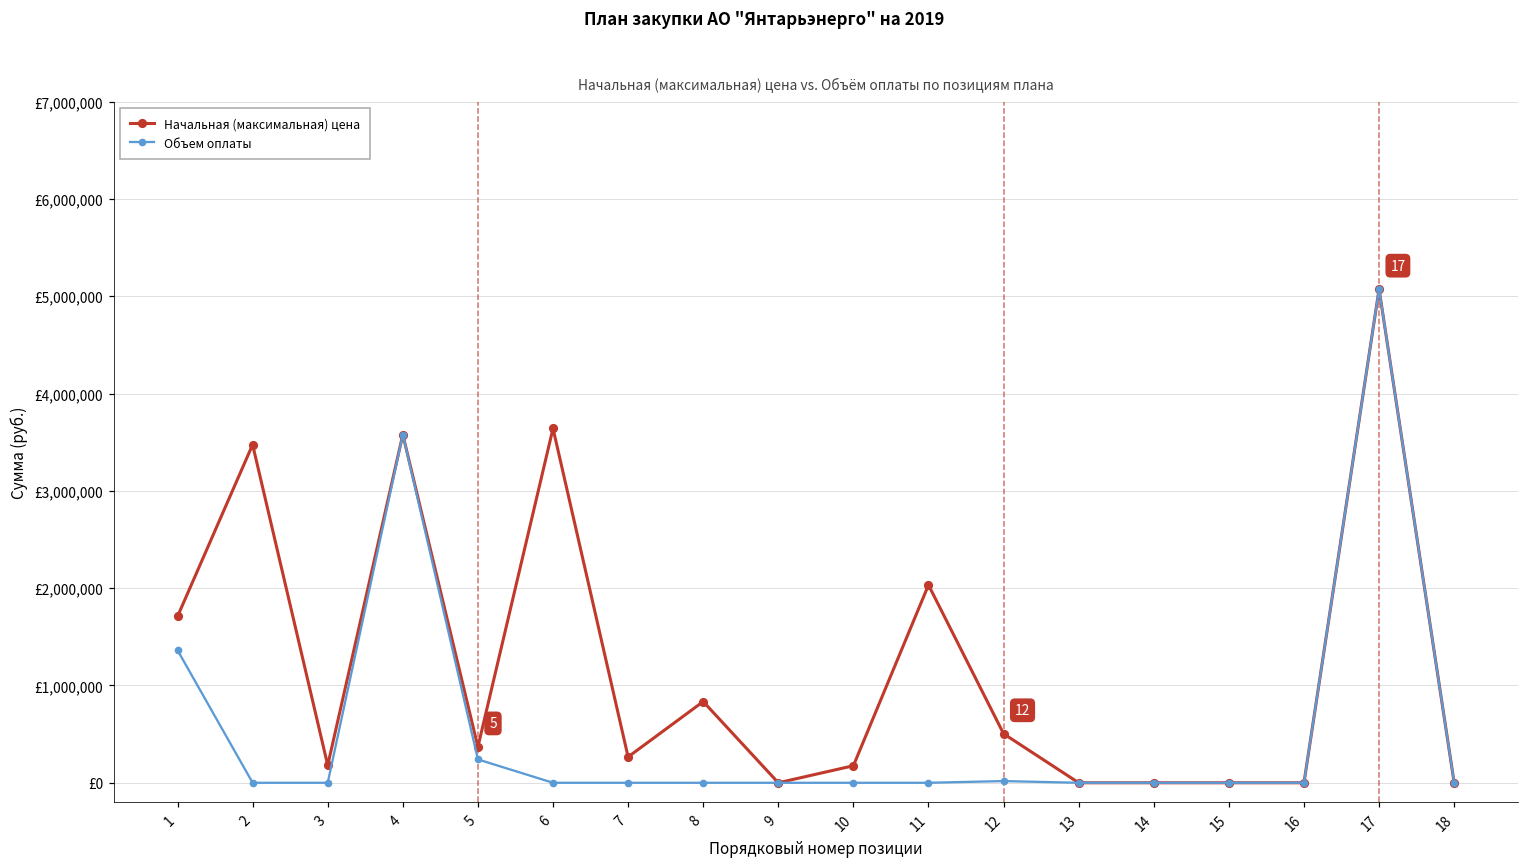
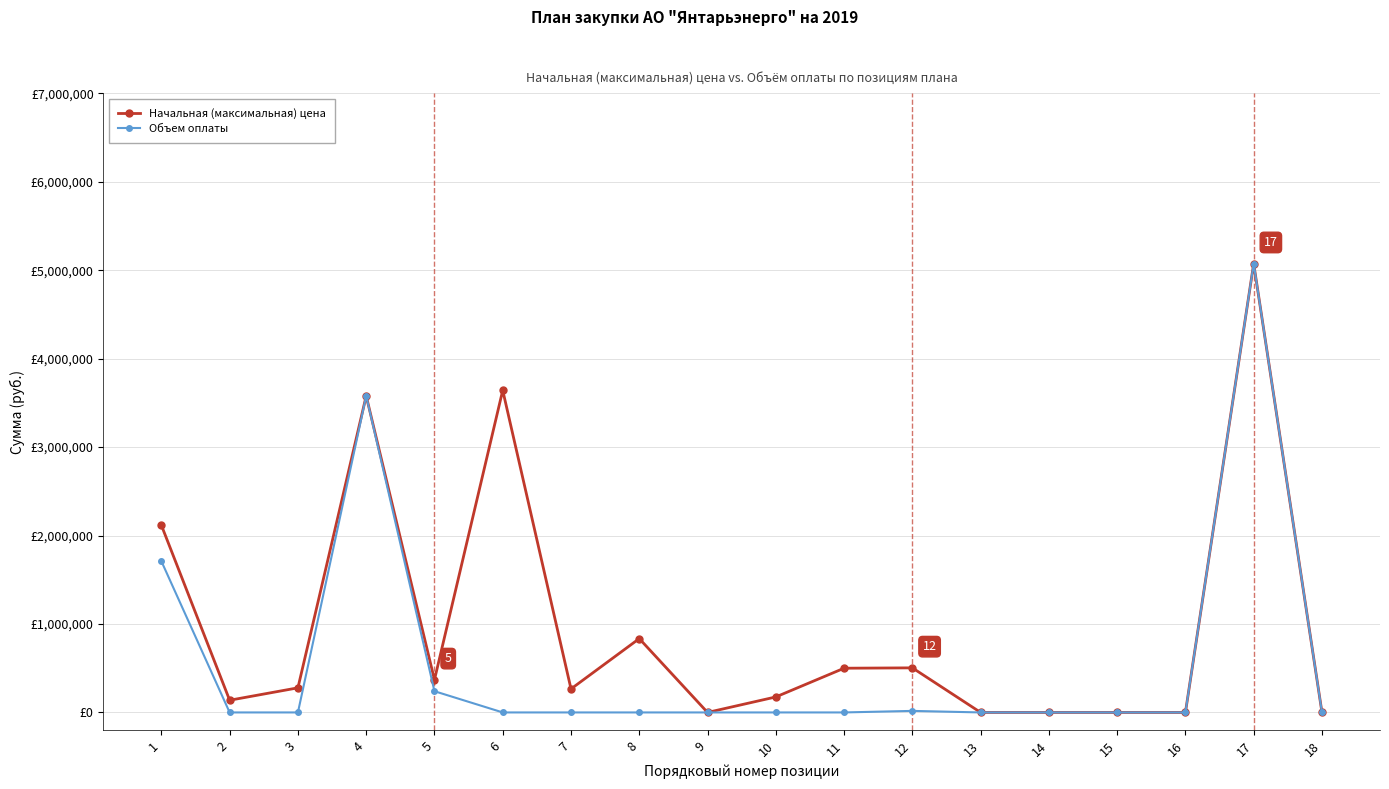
Начальная (максимальная) цена, 1: £1,700,000 -> £2,100,000
Объем оплаты, 1: £1,400,000 -> £1,700,000
Начальная (максимальная) цена, 2: £3,500,000 -> £100,000
Начальная (максимальная) цена, 3: £200,000 -> £300,000
Начальная (максимальная) цена, 11: £2,000,000 -> £500,000
